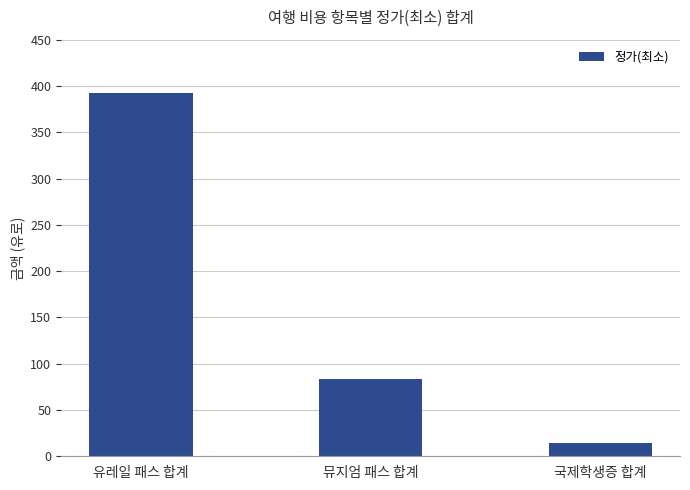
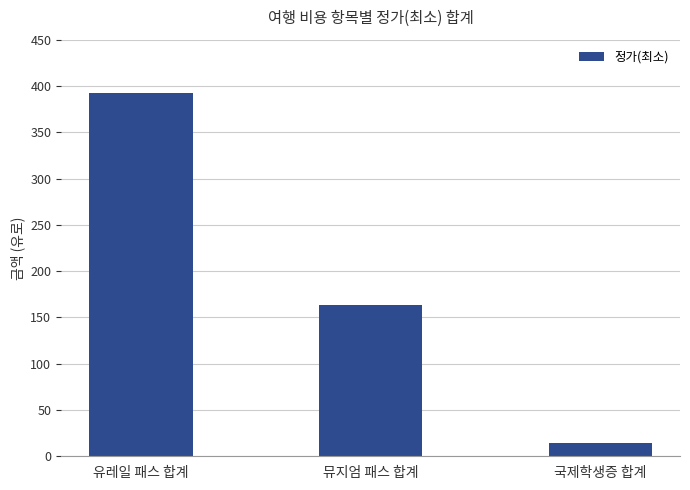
뮤지엄 패스 합계: 80 -> 160
